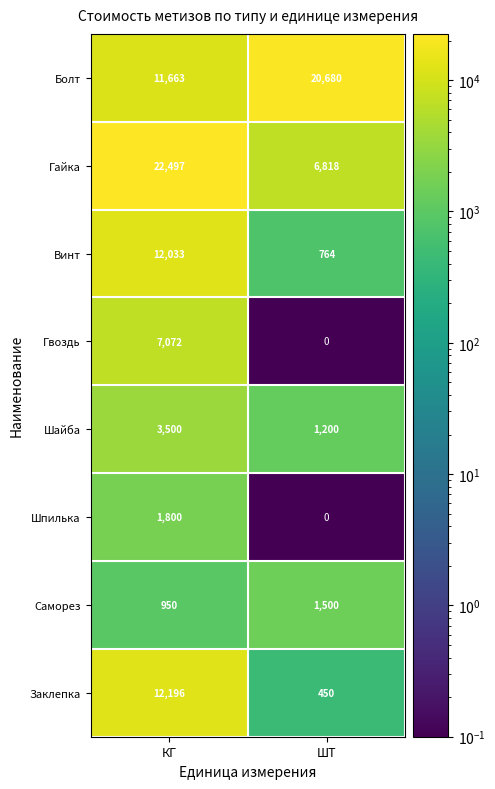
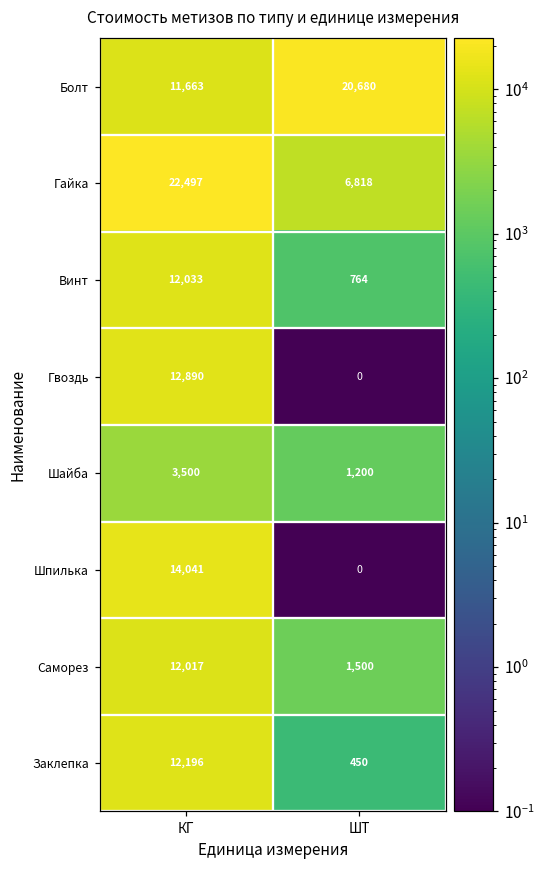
Гвоздь, КГ: 7,072 -> 12,890
Шпилька, КГ: 1,800 -> 14,041
Саморез, КГ: 950 -> 12,017
